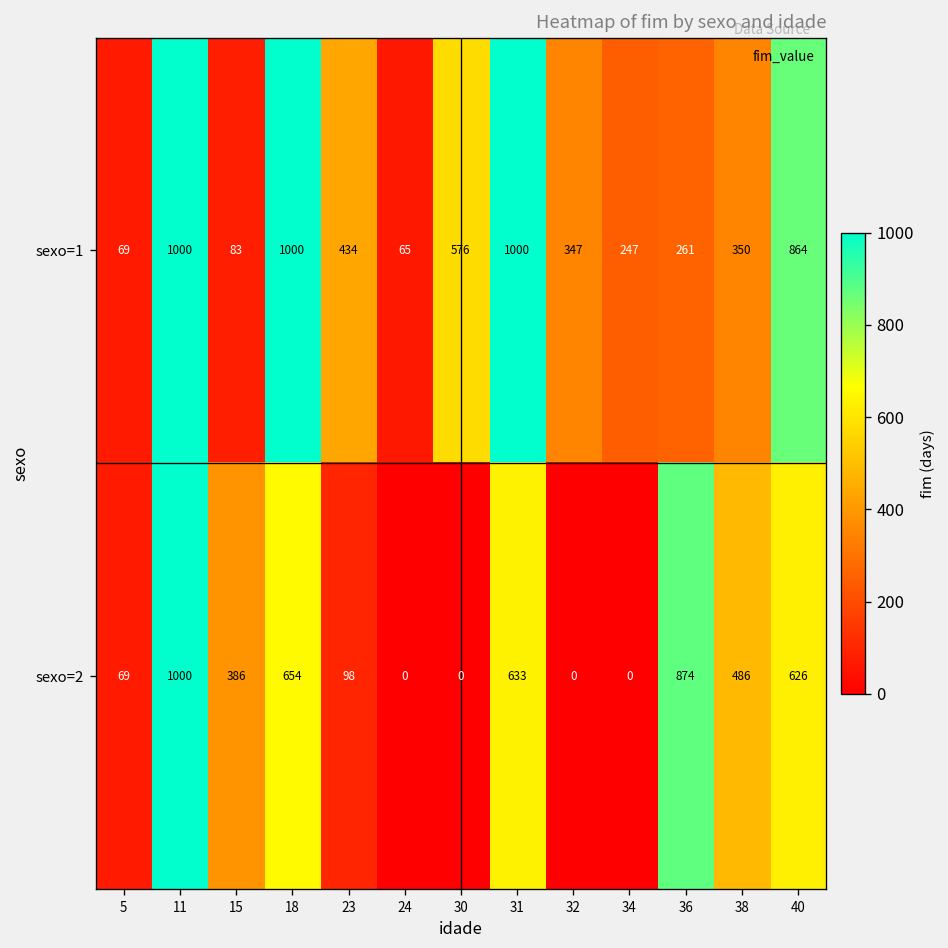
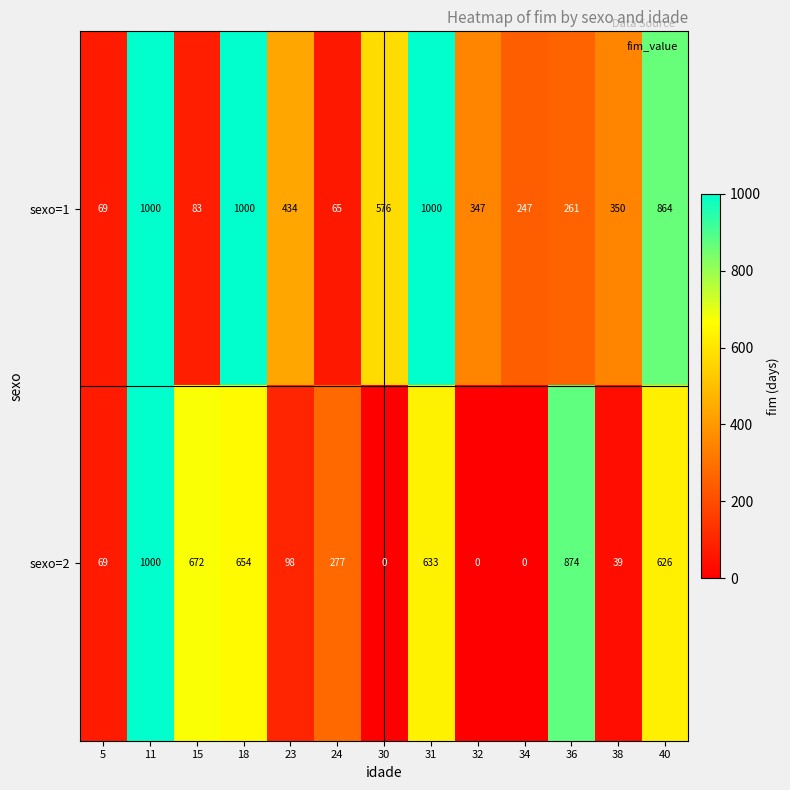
sexo=2, 15: 386 -> 672
sexo=2, 24: 0 -> 277
sexo=2, 38: 486 -> 39
